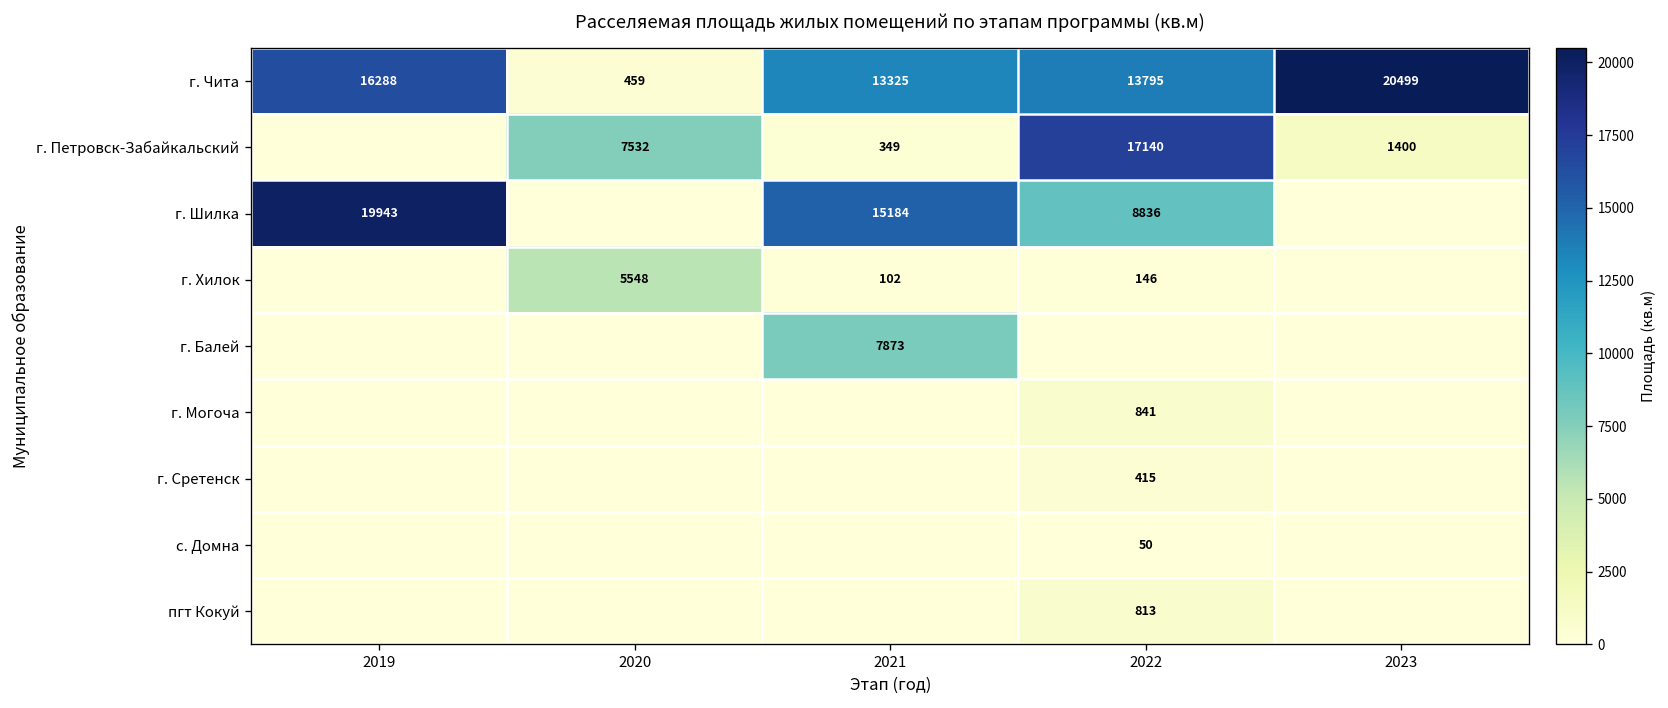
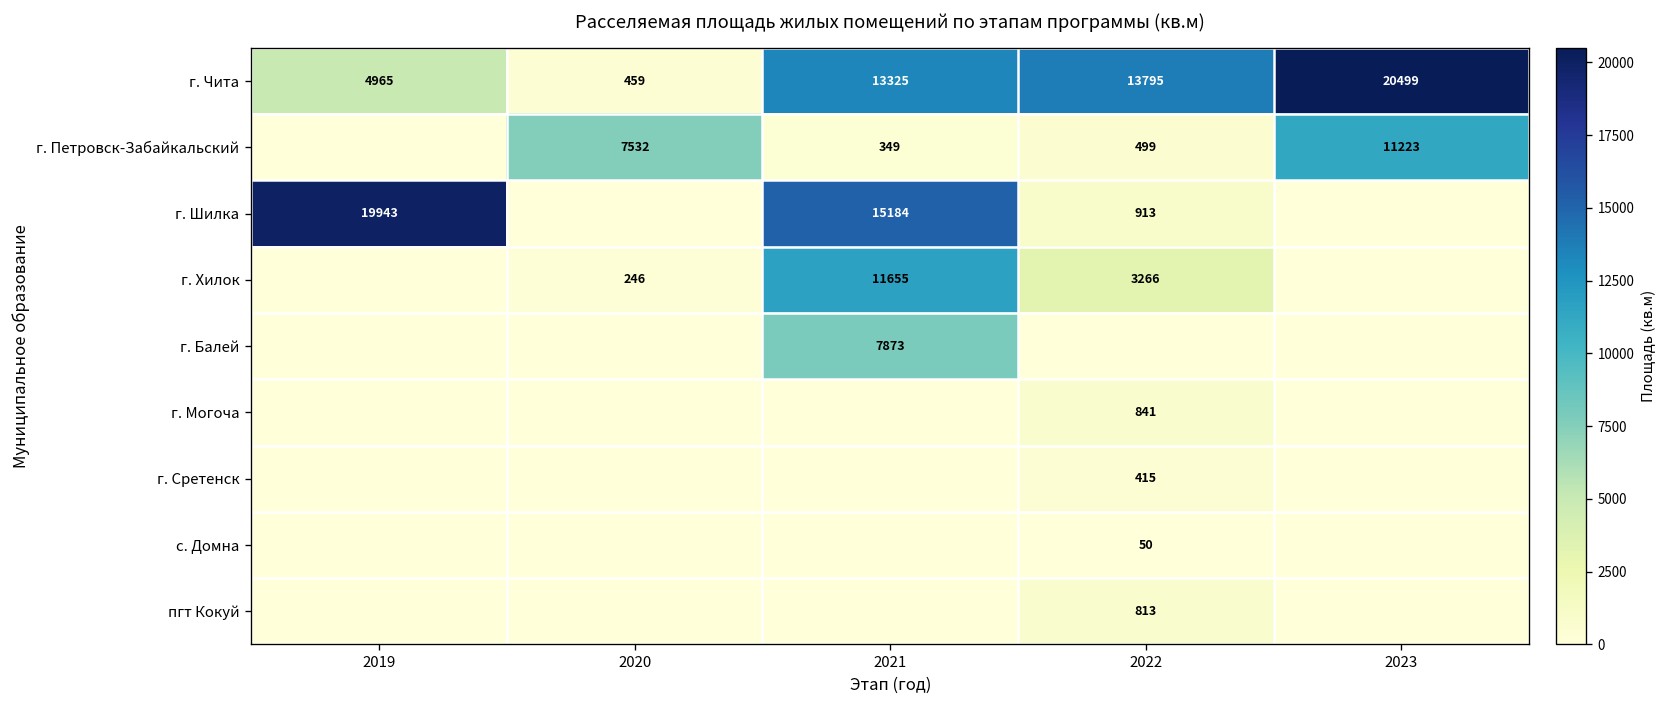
г. Чита, 2019: 16288 -> 4965
г. Петровск-Забайкальский, 2022: 17140 -> 499
г. Петровск-Забайкальский, 2023: 1400 -> 11223
г. Шилка, 2022: 8836 -> 913
г. Хилок, 2020: 5548 -> 246
г. Хилок, 2021: 102 -> 11655
г. Хилок, 2022: 146 -> 3266
